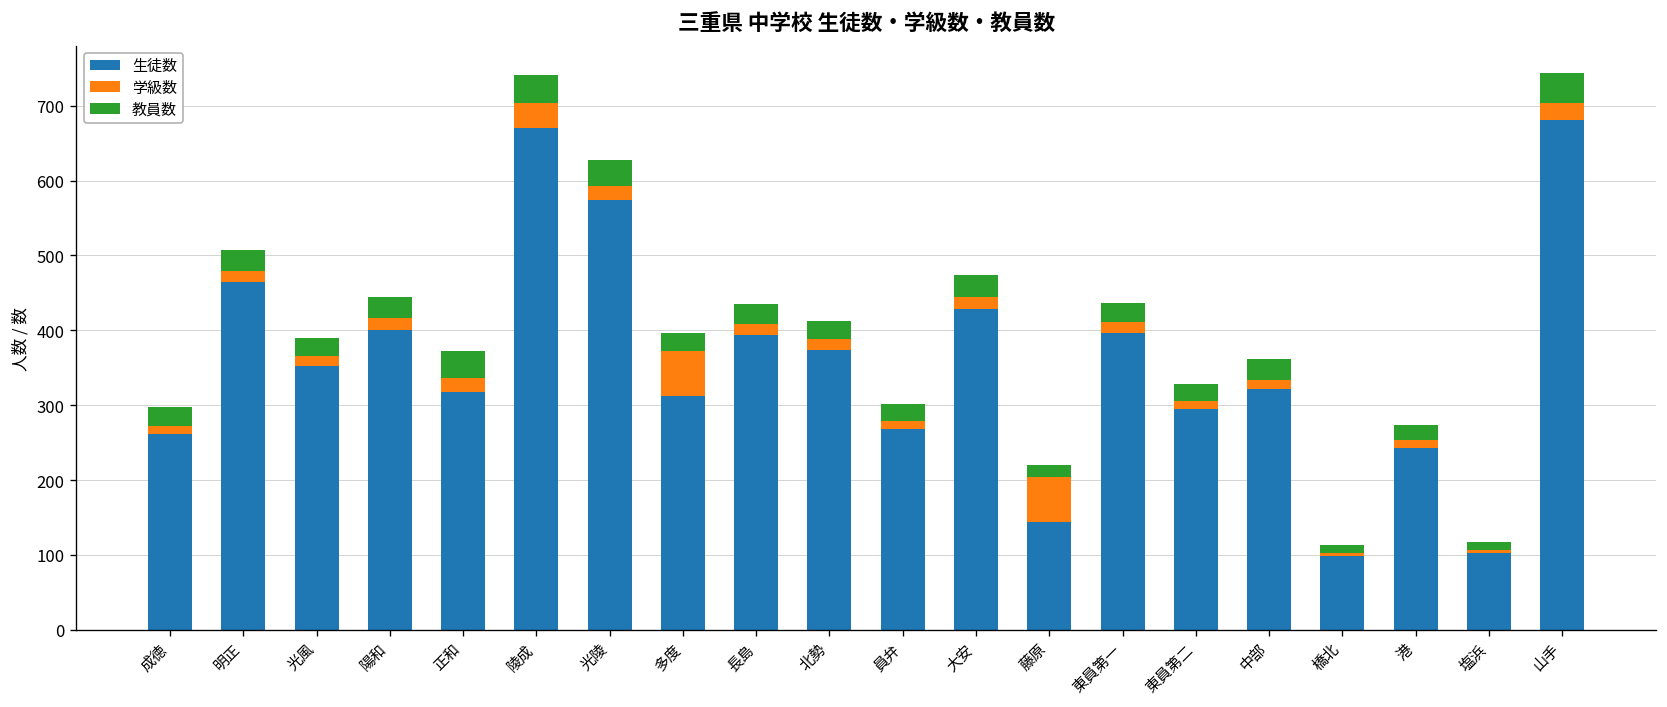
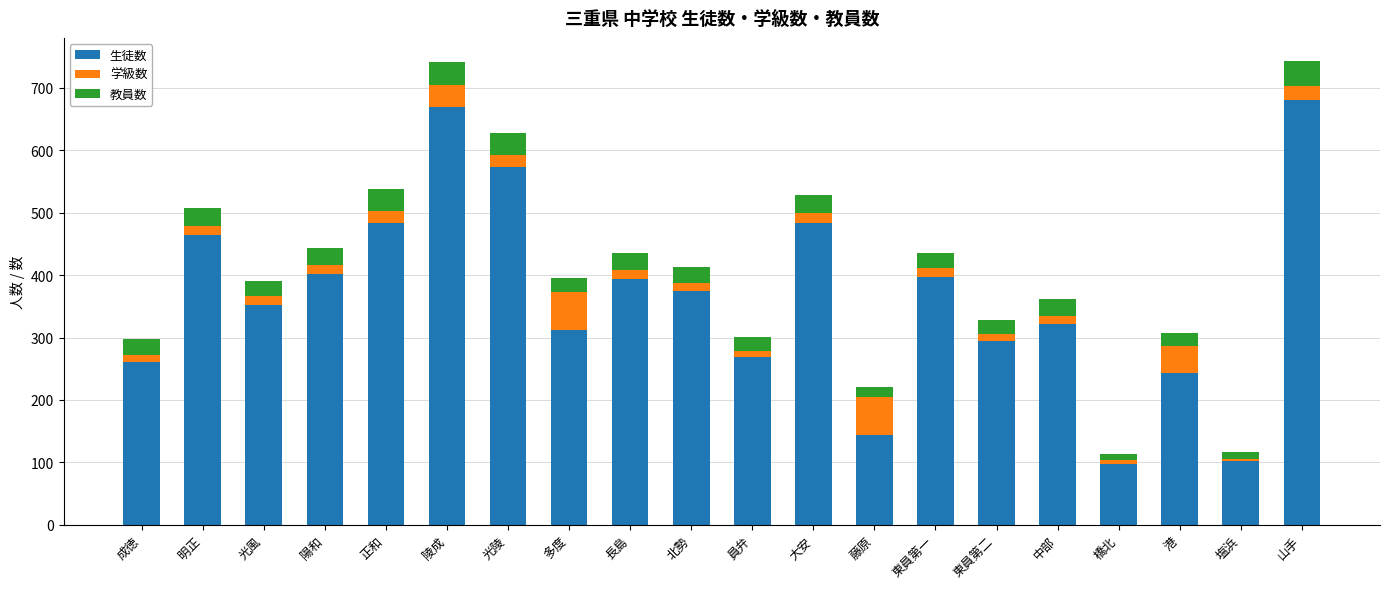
生徒数, 正和: 320 -> 480
生徒数, 大安: 430 -> 480
学級数, 港: 10 -> 40
